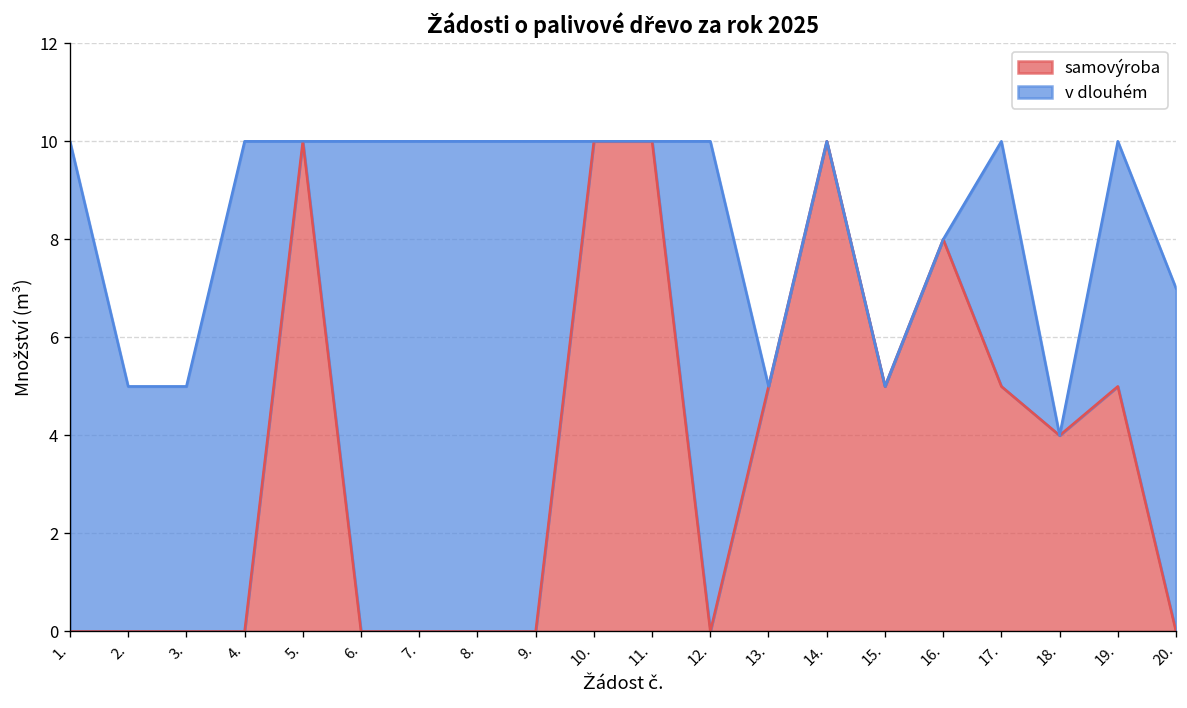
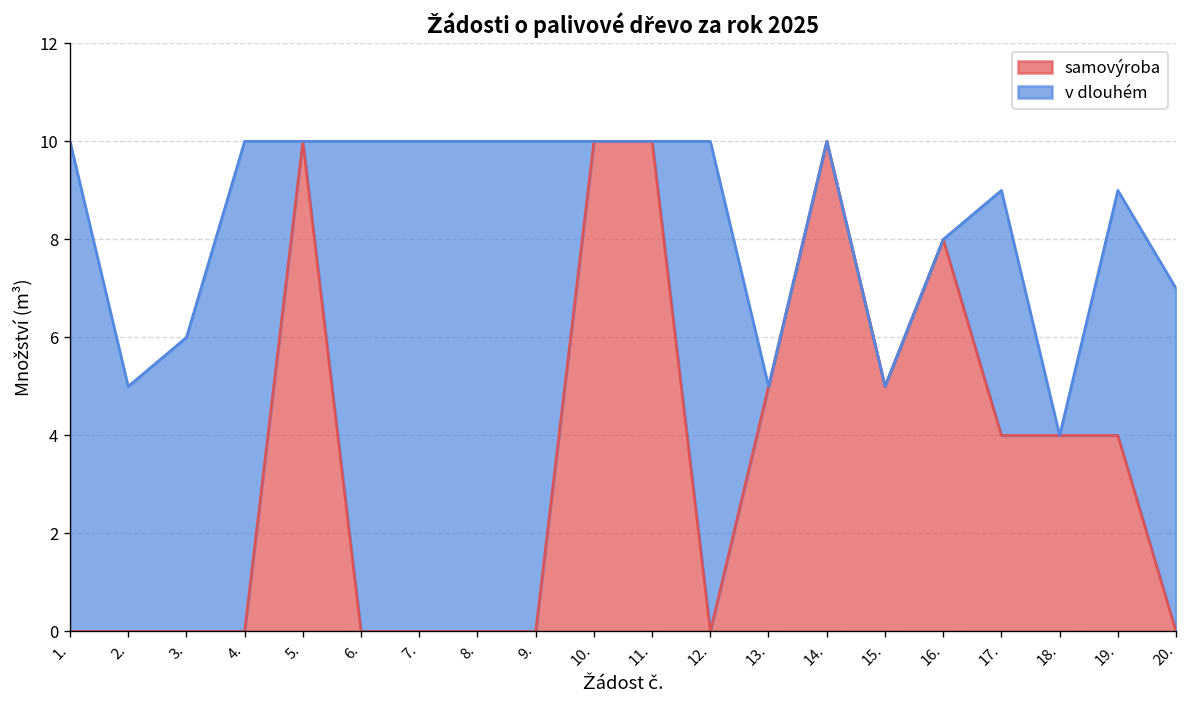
v dlouhém, 3.: 5 -> 6
samovýroba, 17.: 5 -> 4
samovýroba, 19.: 5 -> 4
